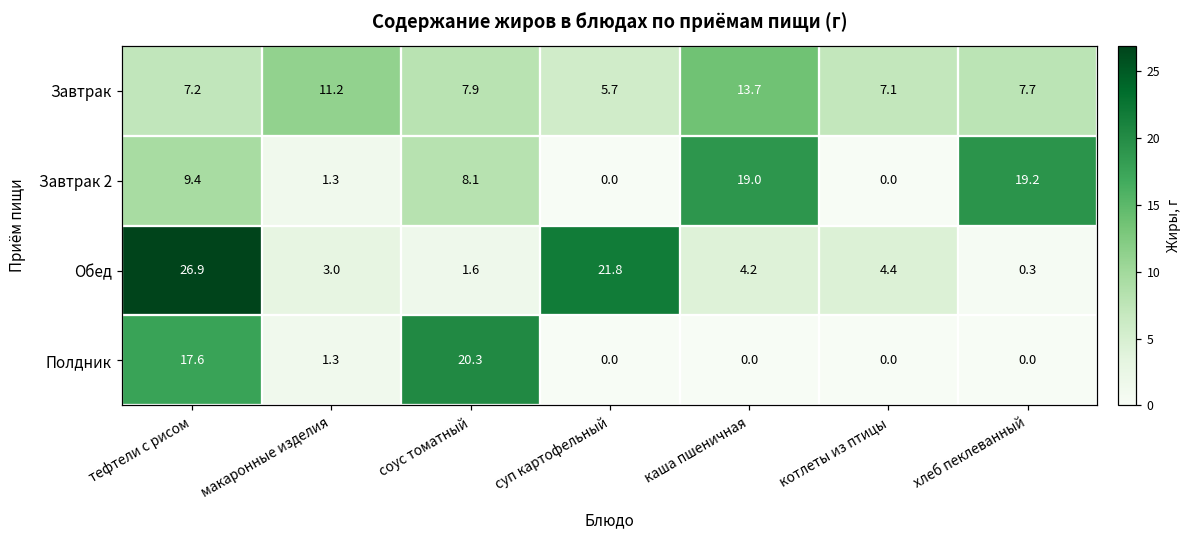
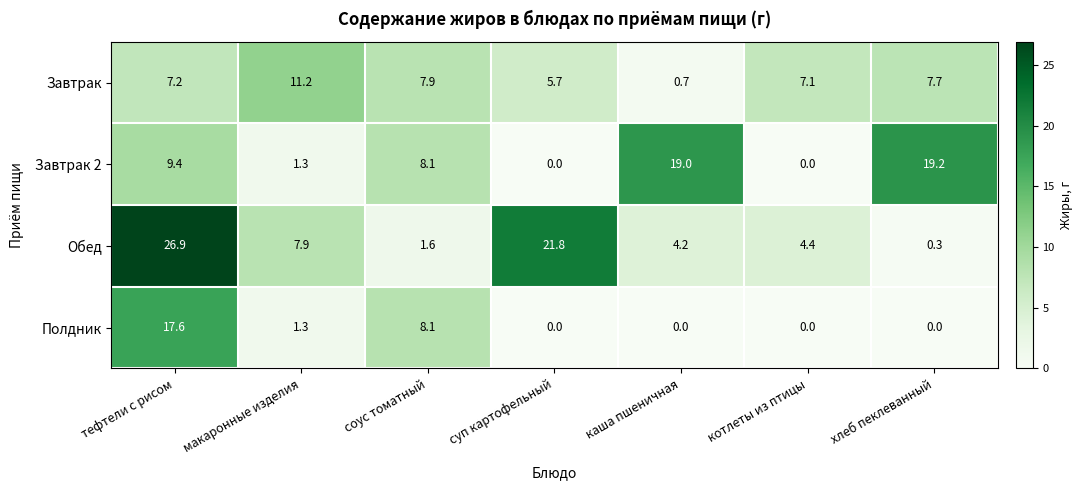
Завтрак, каша пшеничная: 13.7 -> 0.7
Обед, макаронные изделия: 3.0 -> 7.9
Полдник, соус томатный: 20.3 -> 8.1
